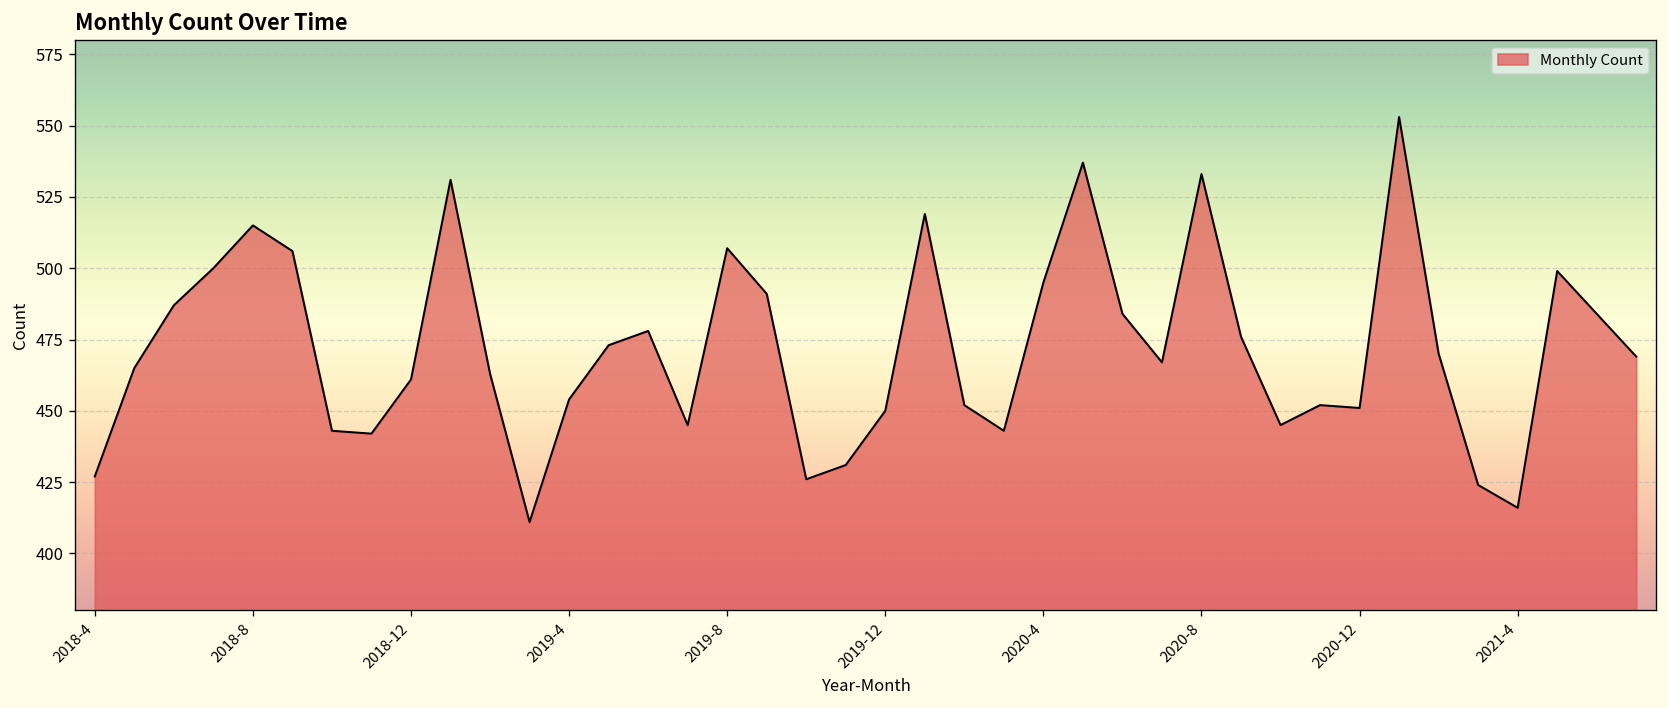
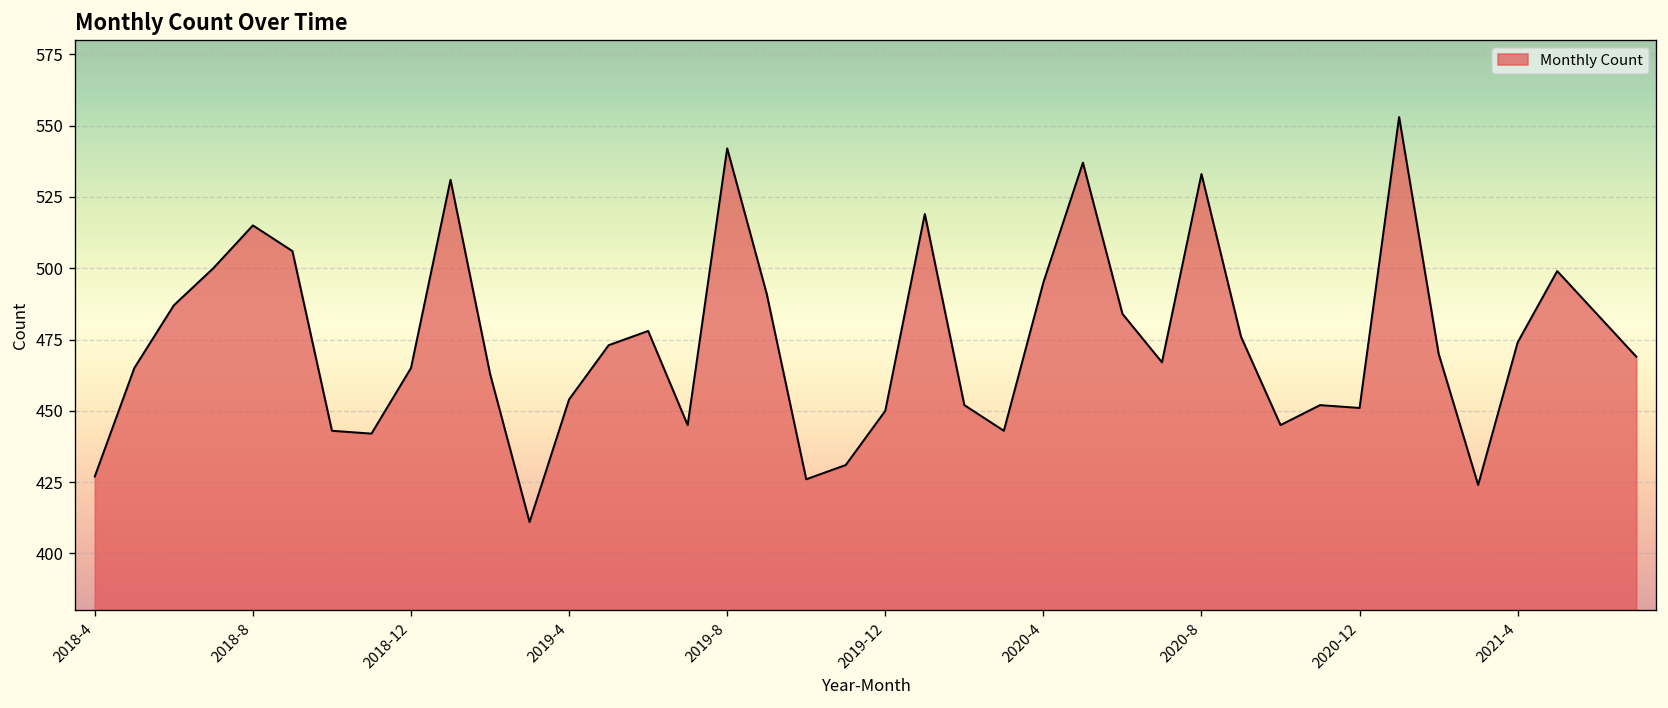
2018-12: 461 -> 465
2019-8: 507 -> 542
2021-4: 416 -> 474
